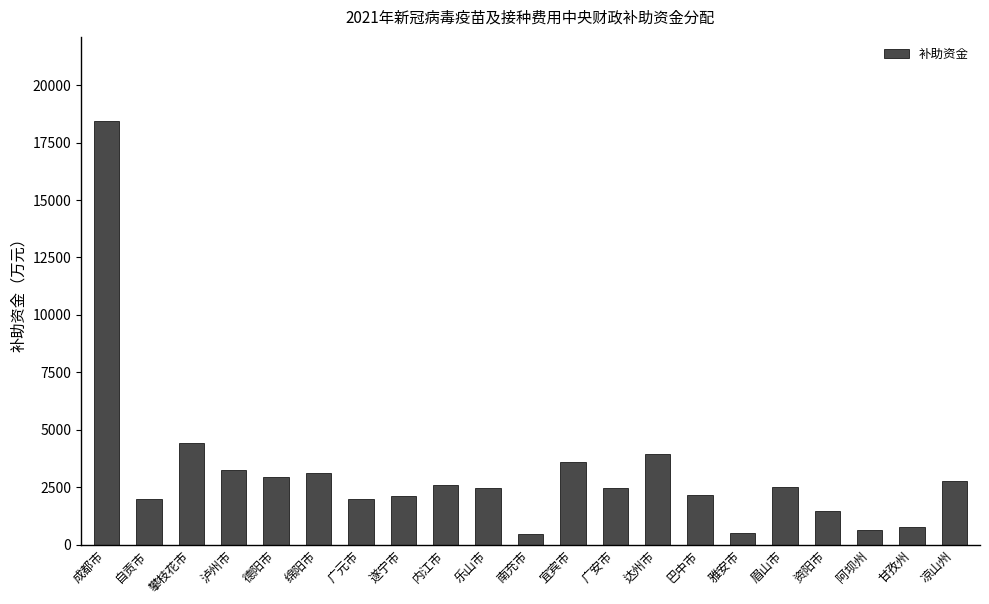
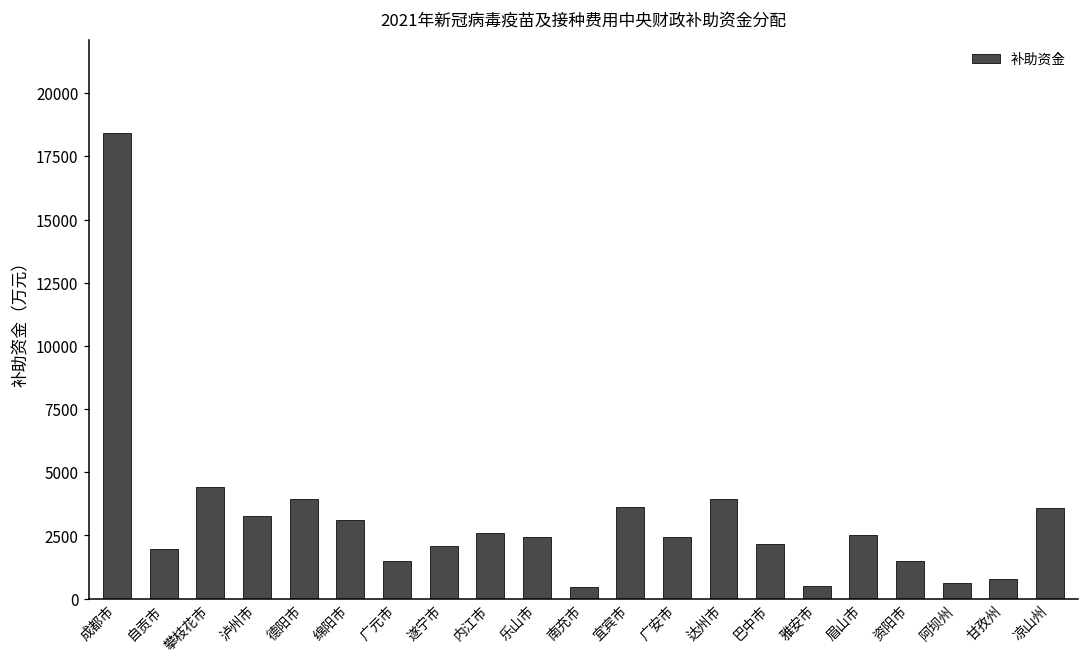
德阳市: 2900 -> 4000
广元市: 2000 -> 1500
凉山州: 2800 -> 3600
